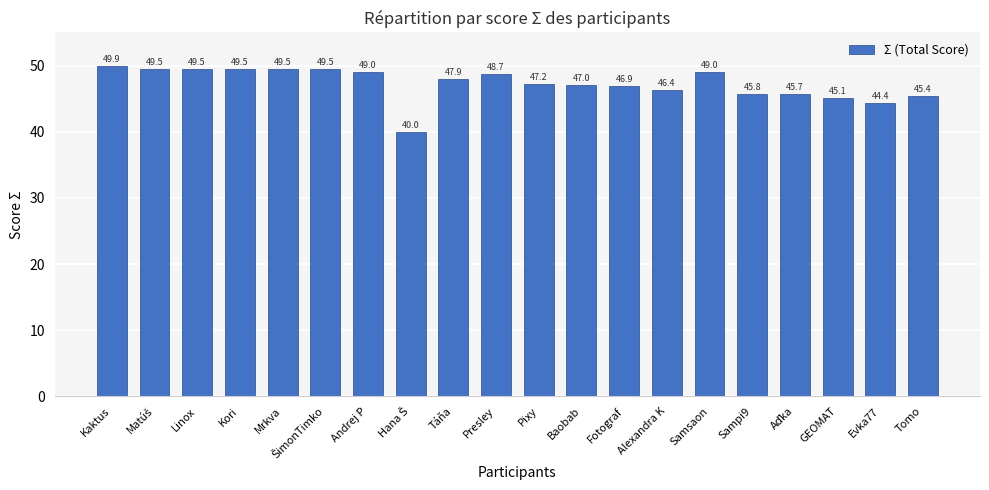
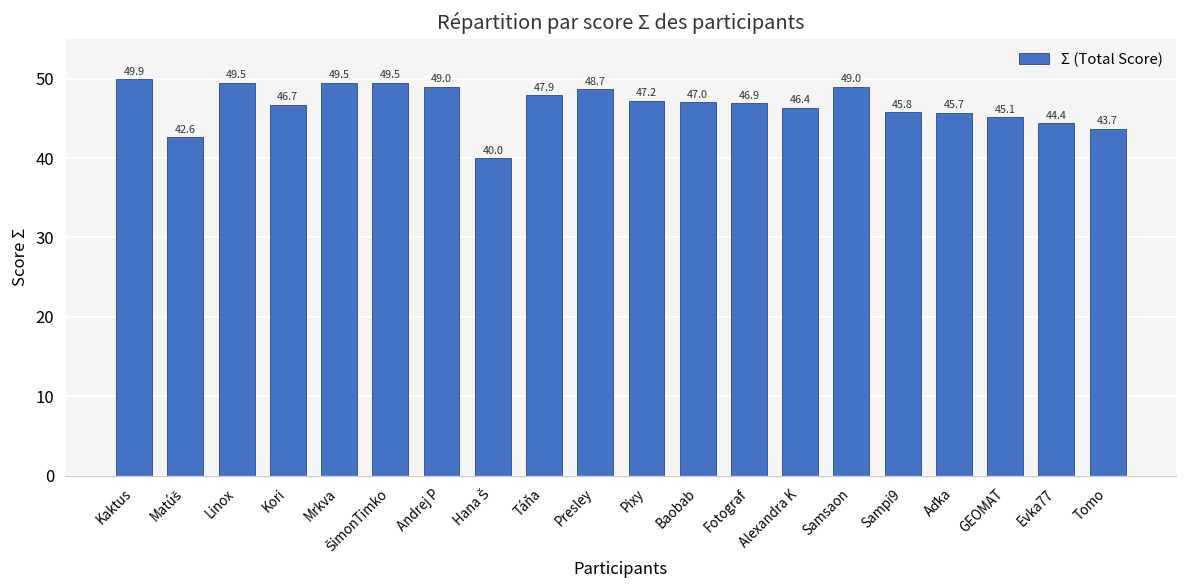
Matúš: 49.5 -> 42.6
Kori: 49.5 -> 46.7
Tomo: 45.4 -> 43.7
